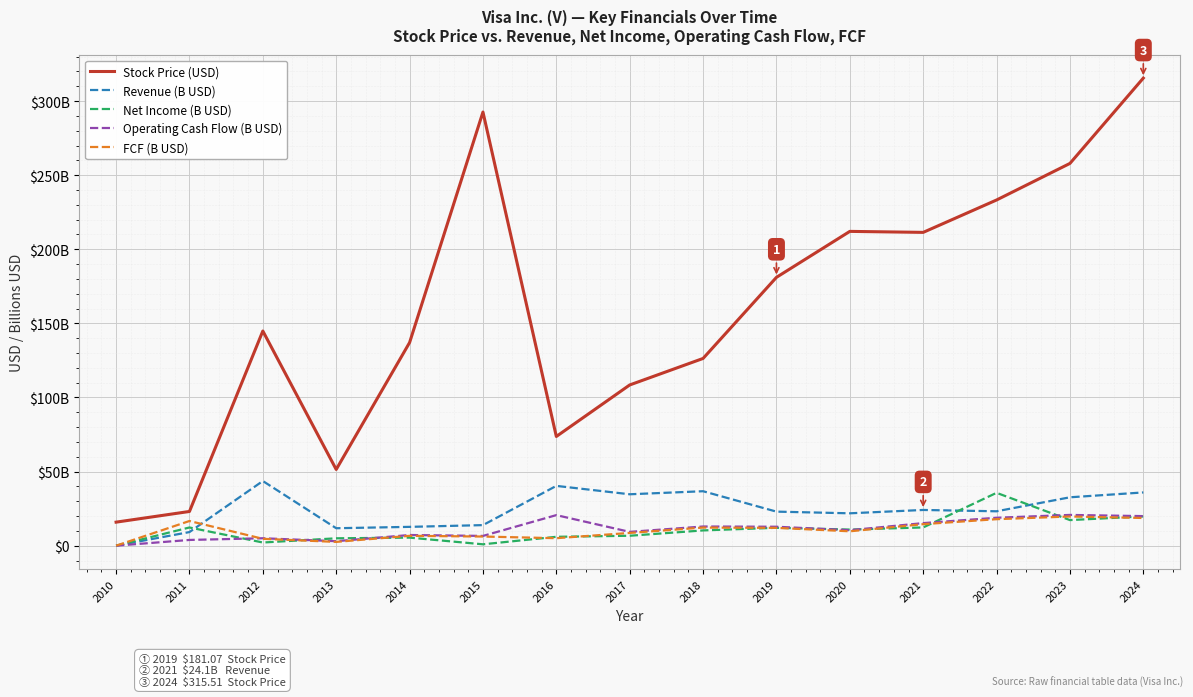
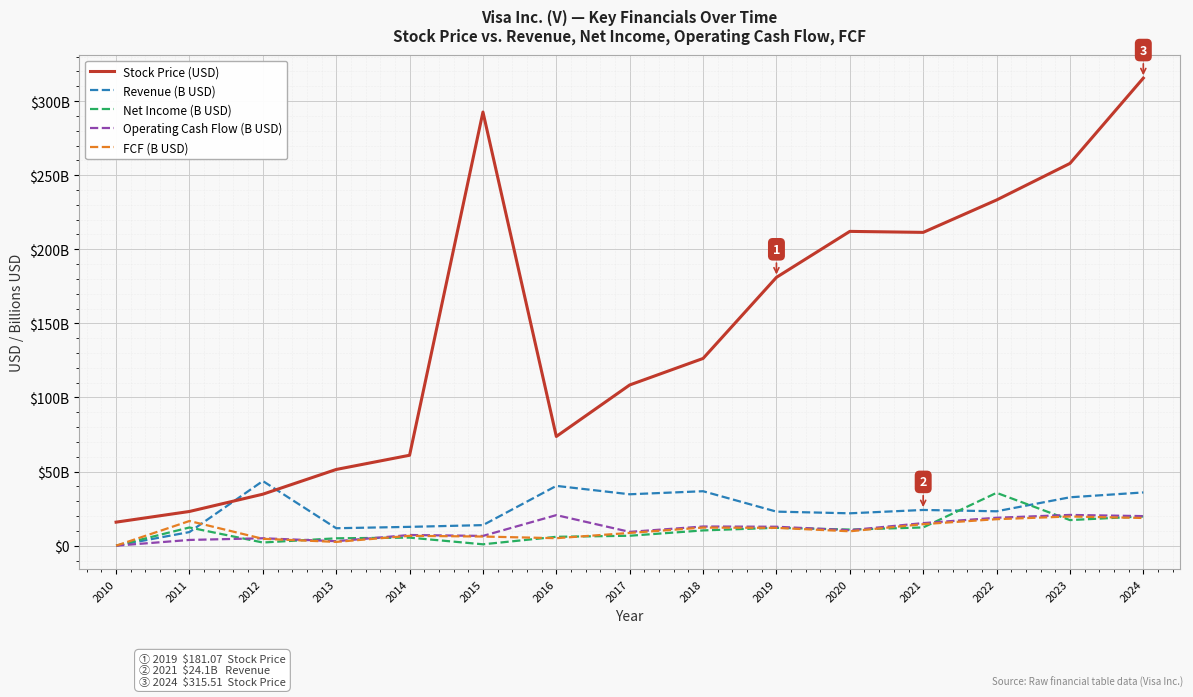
Stock Price (USD), 2012: $145000000000 -> $35000000000
Stock Price (USD), 2014: $137000000000 -> $61000000000
